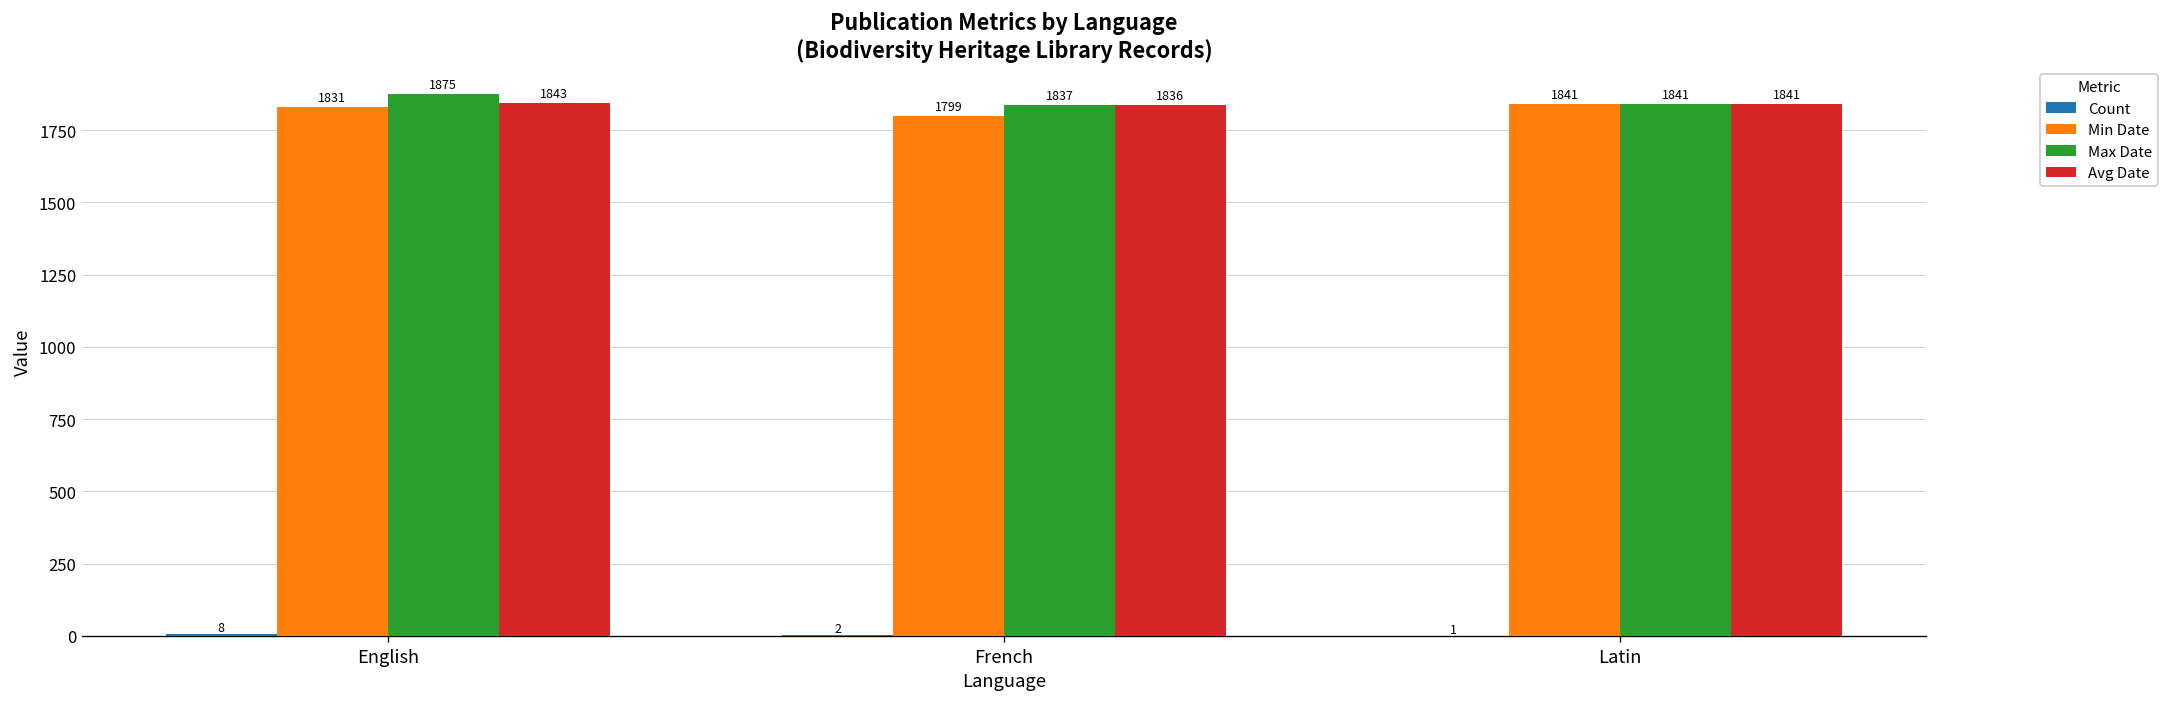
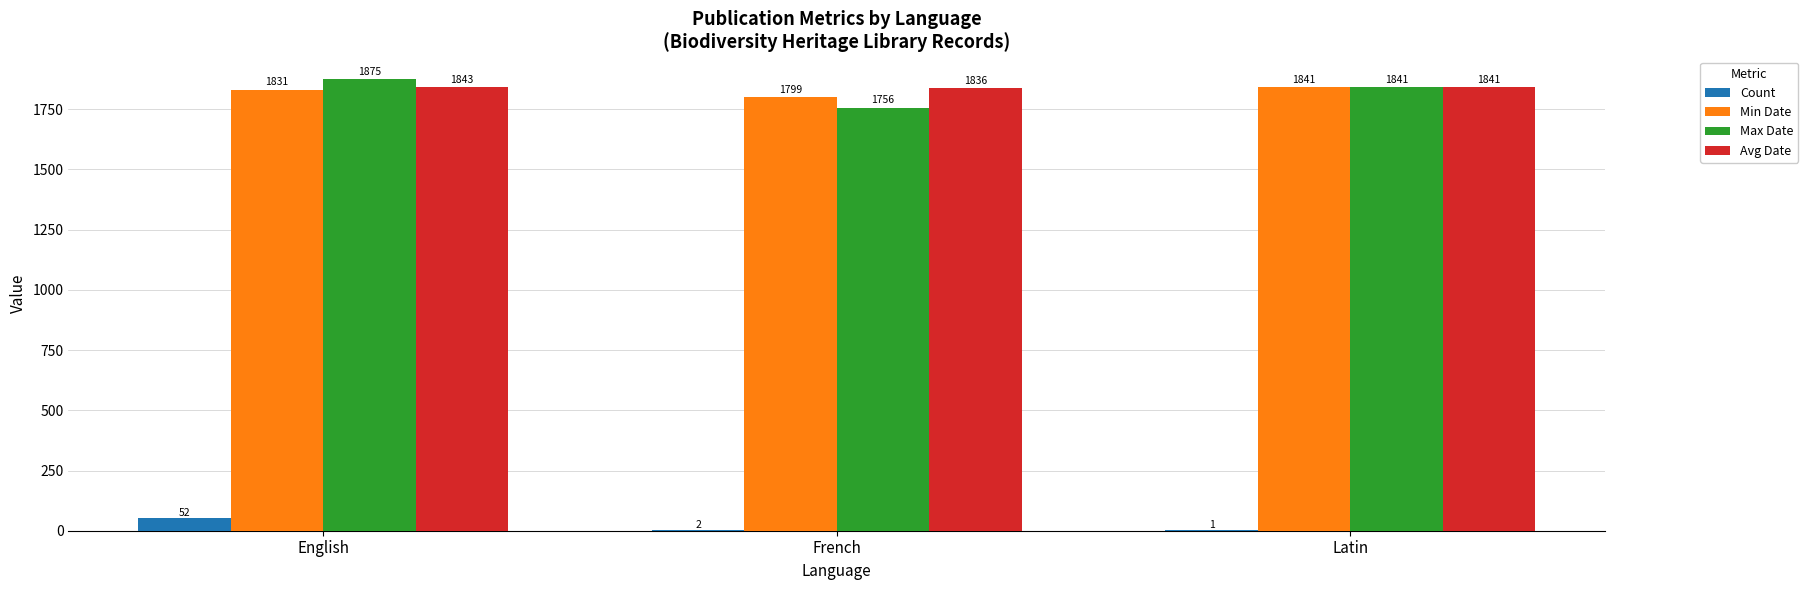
Count, English: 8 -> 52
Max Date, French: 1837 -> 1756
